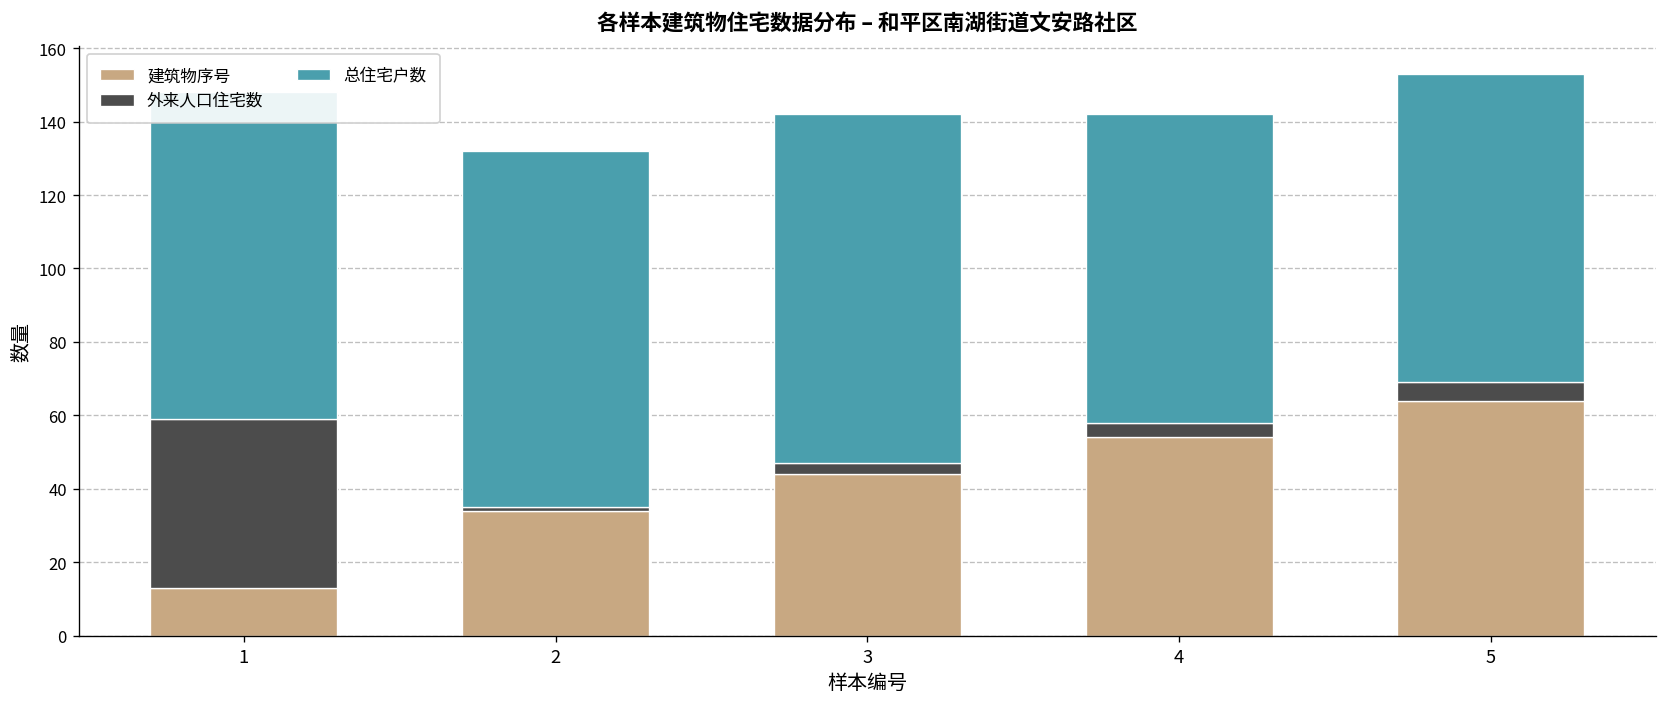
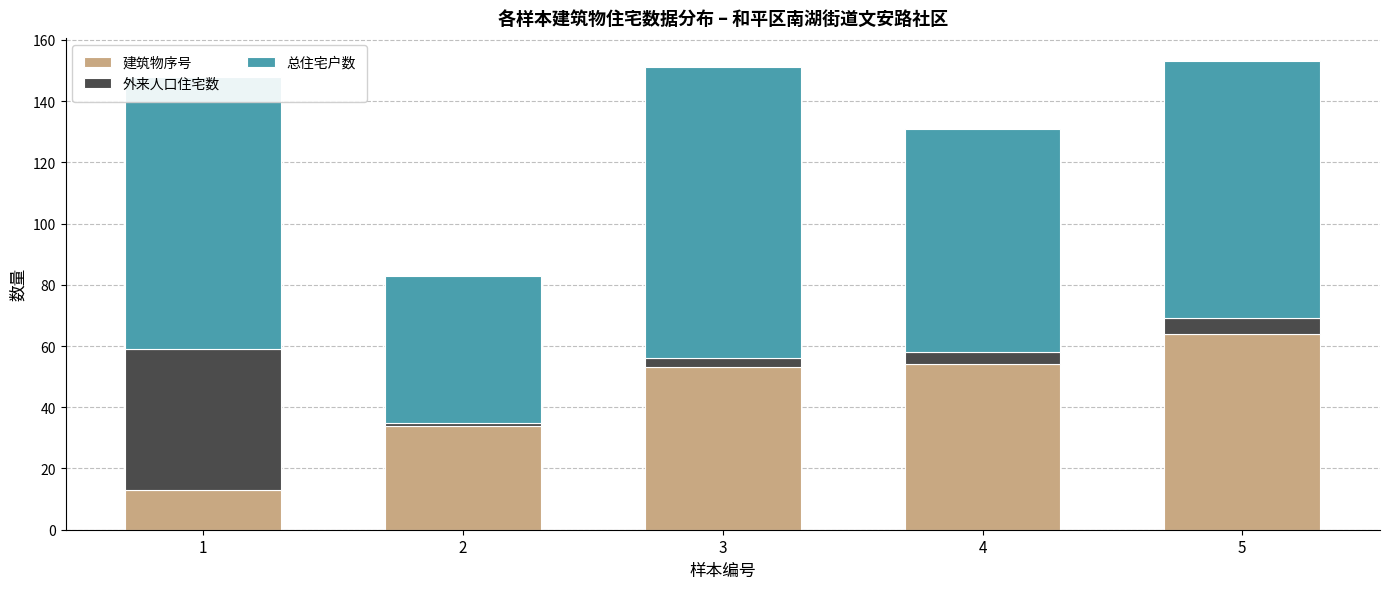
总住宅户数, 2: 97 -> 48
建筑物序号, 3: 44 -> 53
总住宅户数, 4: 84 -> 73
